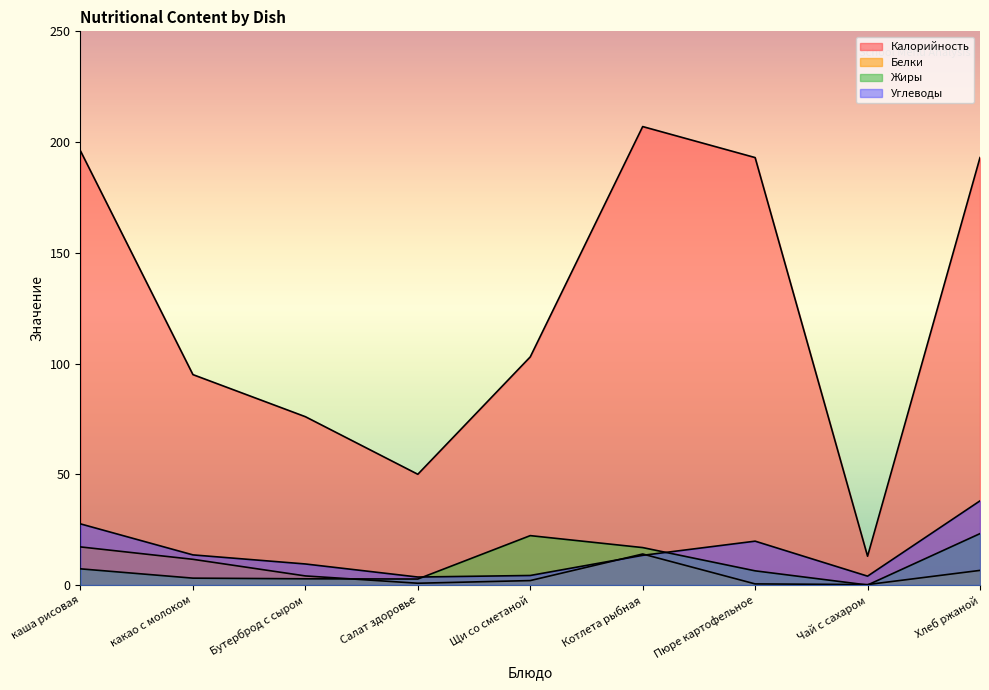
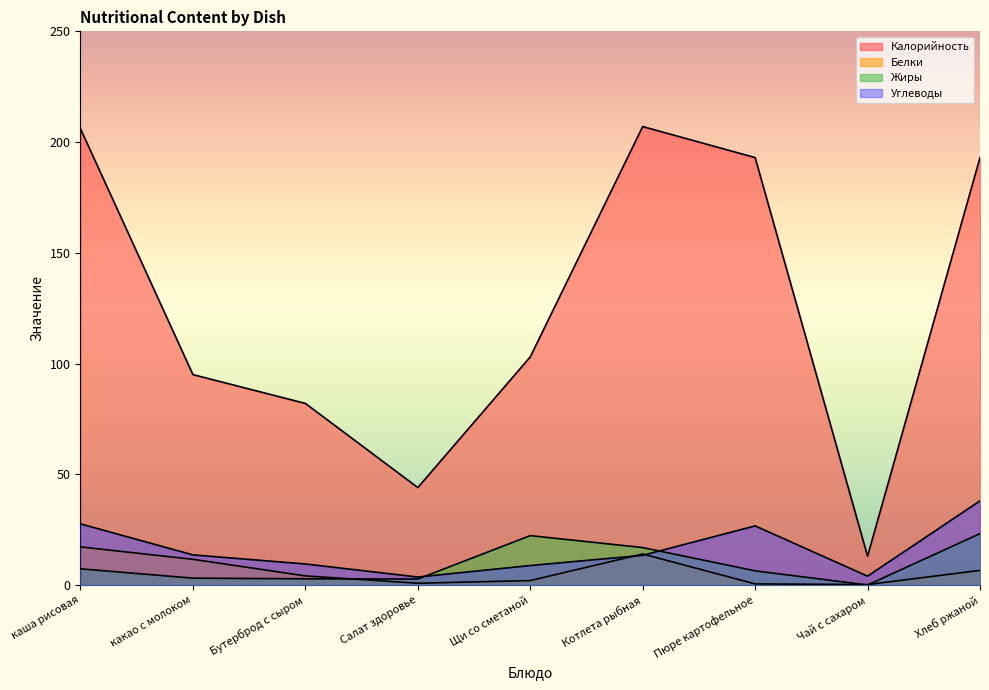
Калорийность, каша рисовая: 196 -> 206
Калорийность, Бутерброд с сыром: 76 -> 82
Калорийность, Салат здоровье: 50 -> 44
Углеводы, Щи со сметаной: 4 -> 9
Углеводы, Пюре картофельное: 20 -> 27
